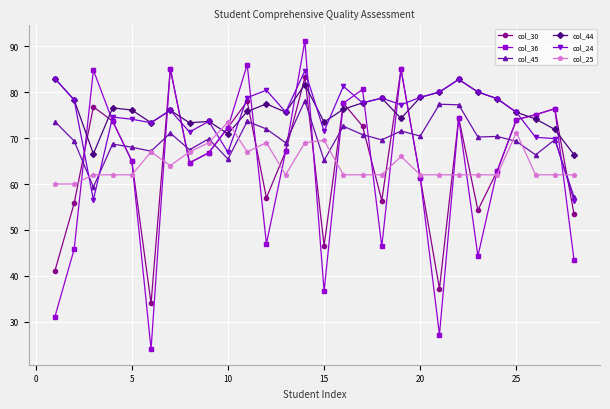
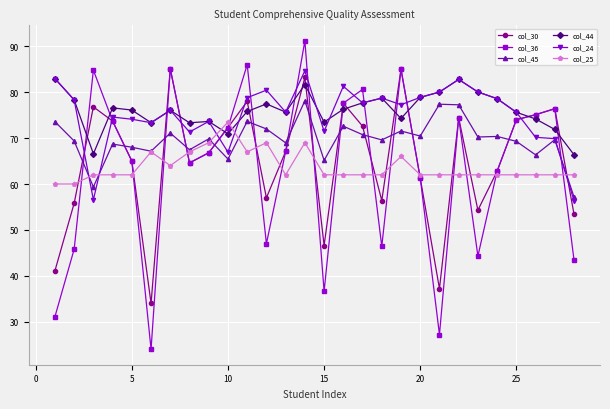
col_25, 15: 70 -> 62
col_25, 25: 71 -> 62
